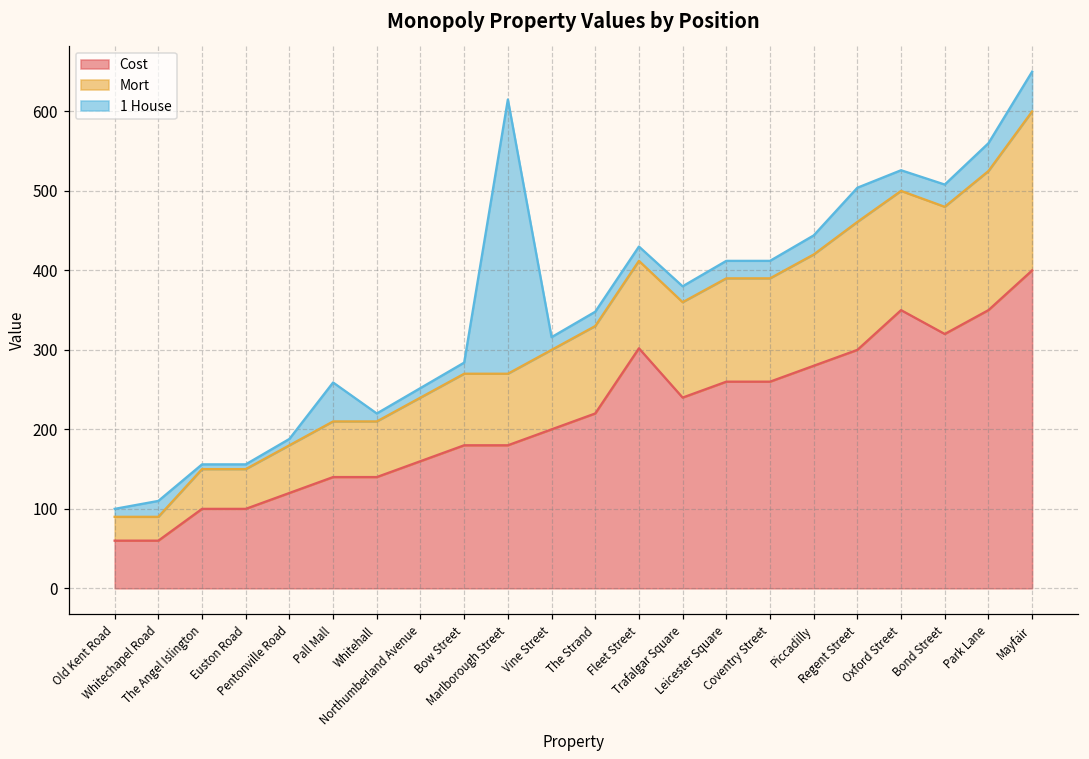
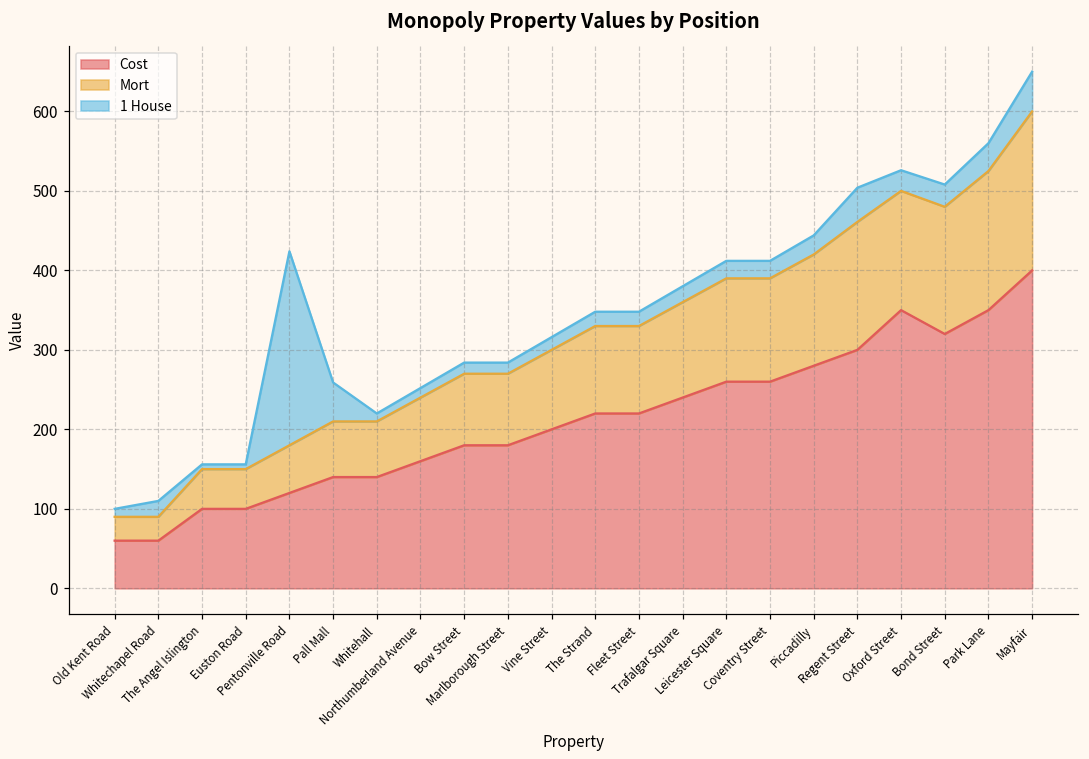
1 House, Pentonville Road: 10 -> 240
1 House, Marlborough Street: 350 -> 10
Cost, Fleet Street: 300 -> 220
